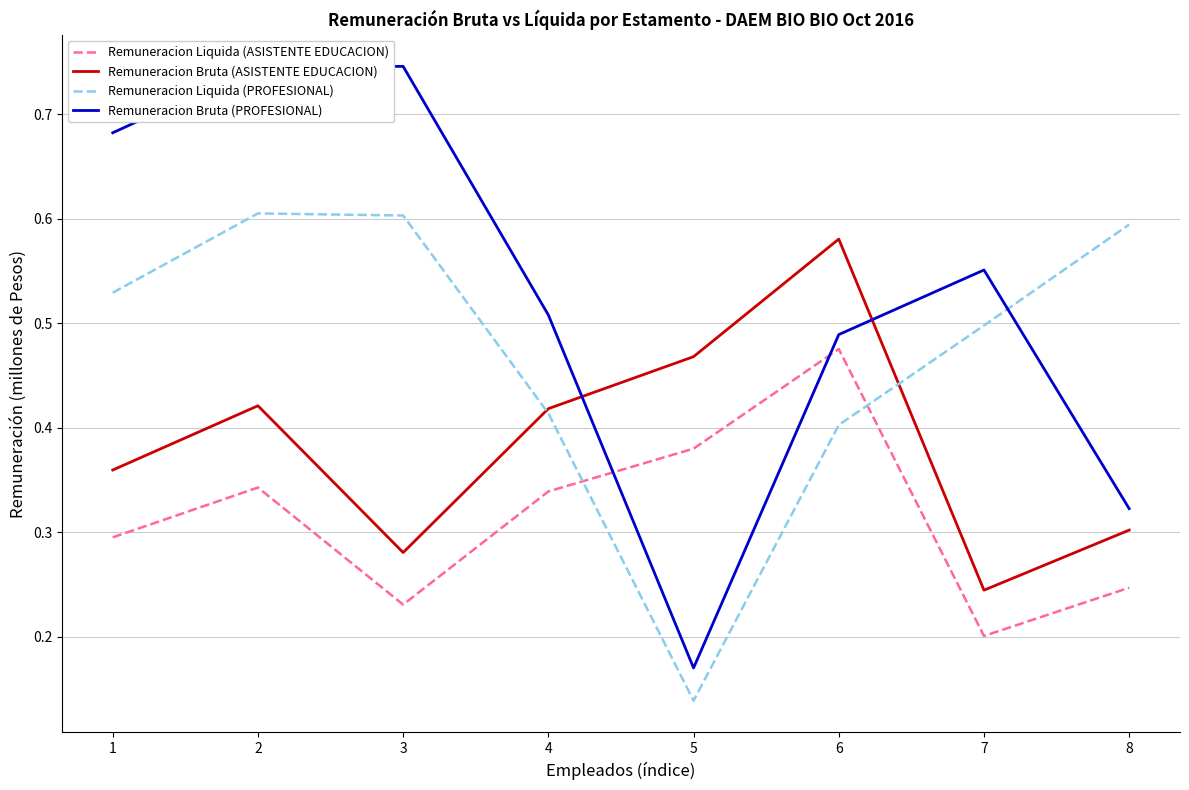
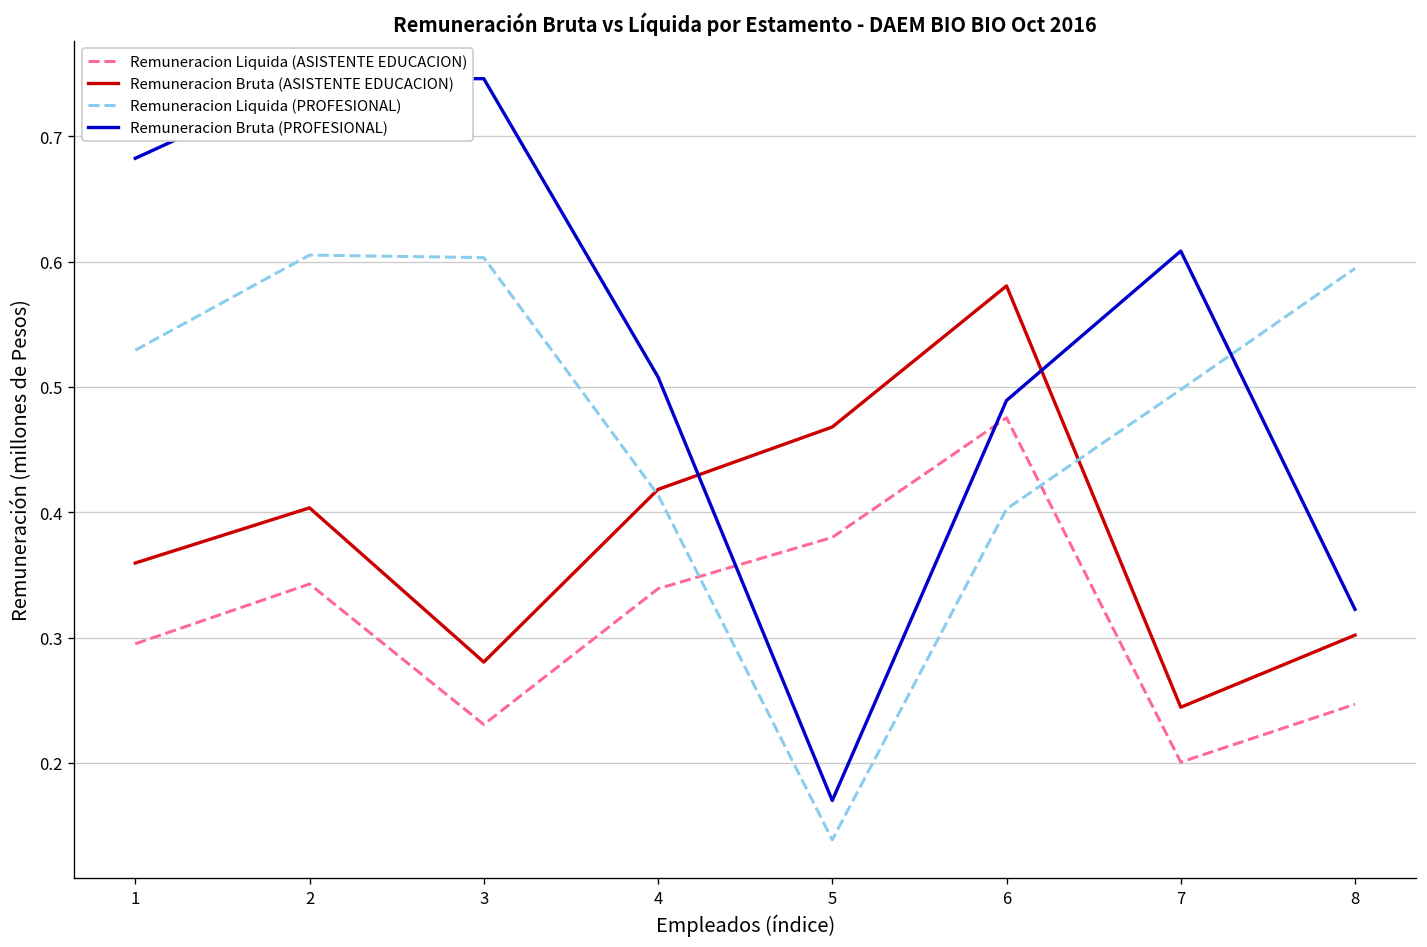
Remuneracion Bruta (ASISTENTE EDUCACION), 2: 0.421 -> 0.404
Remuneracion Bruta (PROFESIONAL), 7: 0.551 -> 0.608
